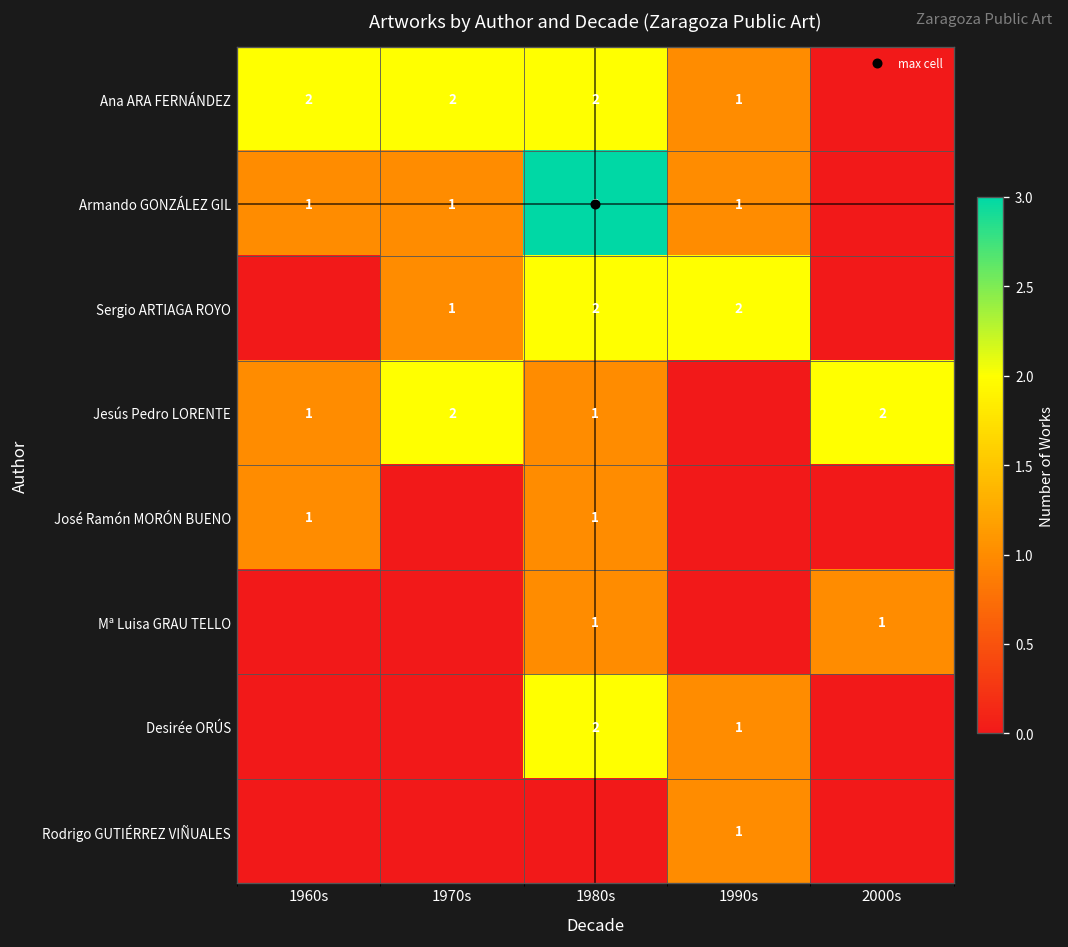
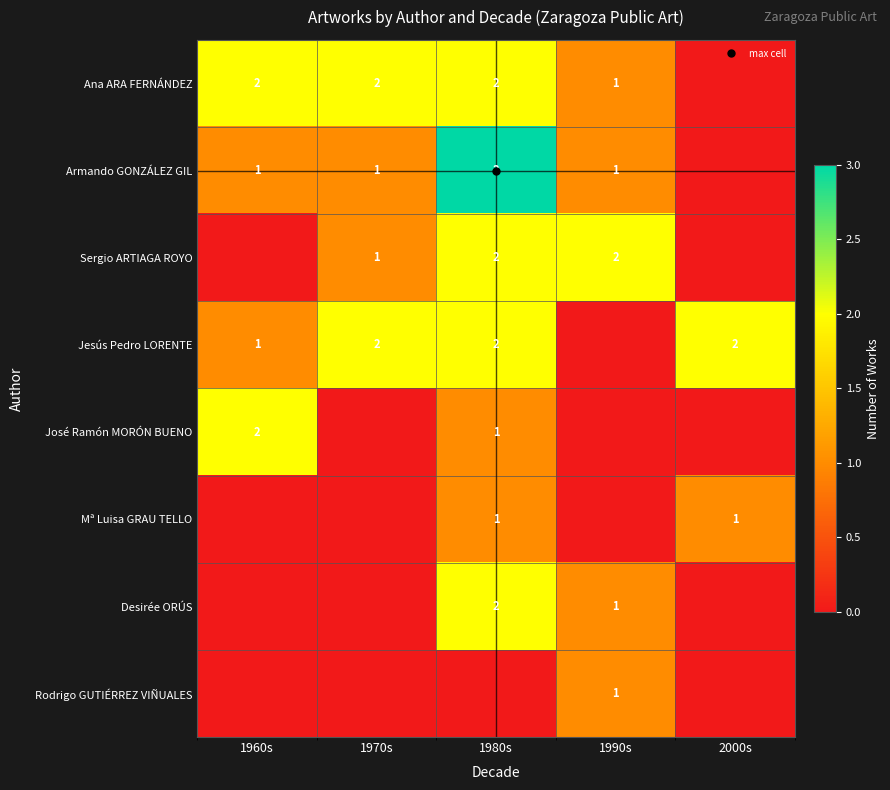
Jesús Pedro LORENTE, 1980s: 1 -> 2
José Ramón MORÓN BUENO, 1960s: 1 -> 2
